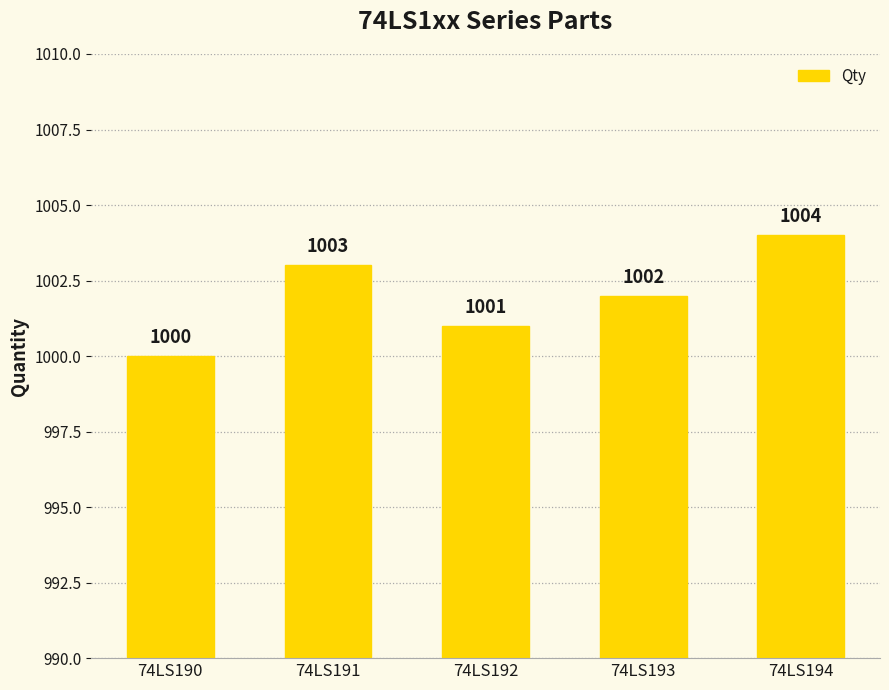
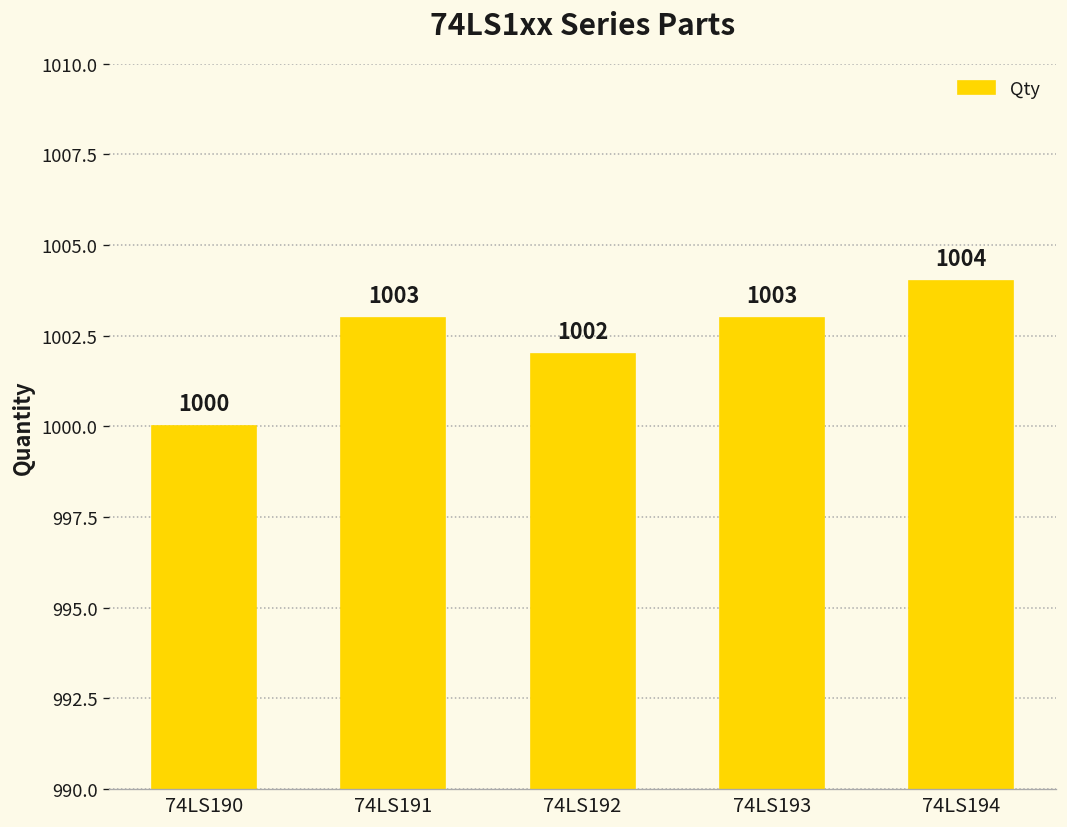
74LS192: 1001 -> 1002
74LS193: 1002 -> 1003
